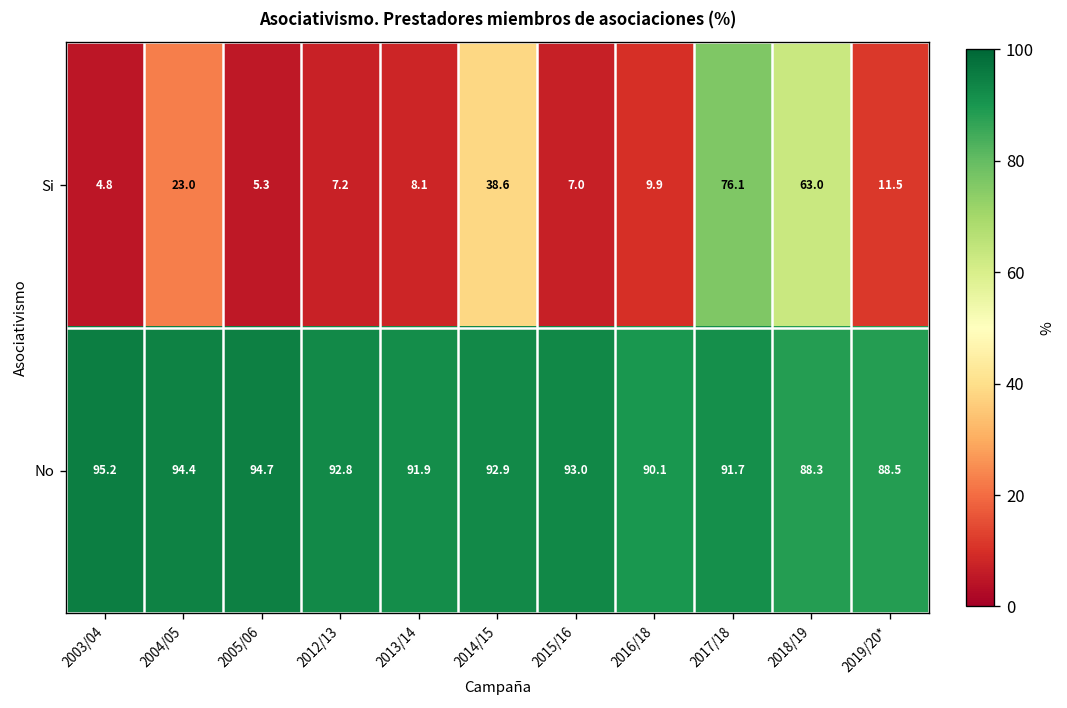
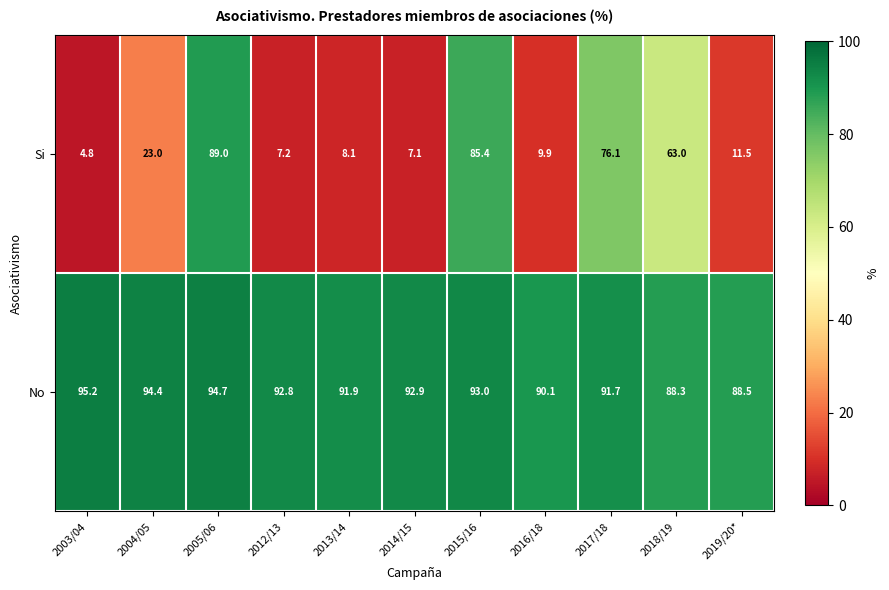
Si, 2005/06: 5.3 -> 89.0
Si, 2014/15: 38.6 -> 7.1
Si, 2015/16: 7.0 -> 85.4
